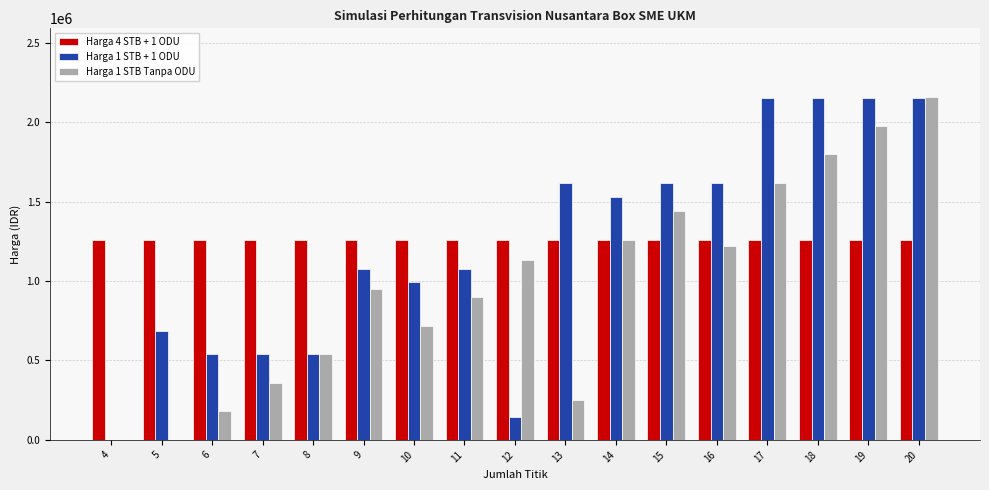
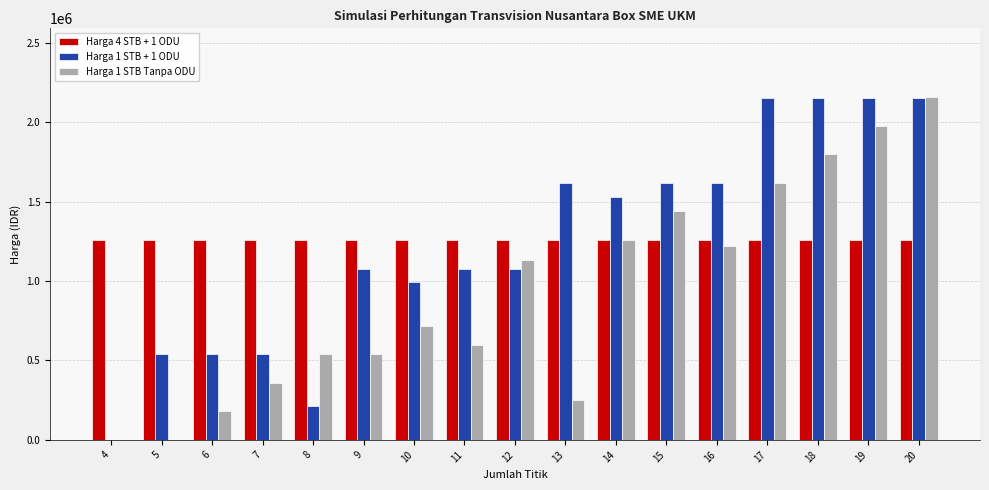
Harga 1 STB + 1 ODU, 5: 680000 -> 540000
Harga 1 STB + 1 ODU, 8: 540000 -> 210000
Harga 1 STB Tanpa ODU, 9: 950000 -> 540000
Harga 1 STB Tanpa ODU, 11: 900000 -> 600000
Harga 1 STB + 1 ODU, 12: 150000 -> 1080000
